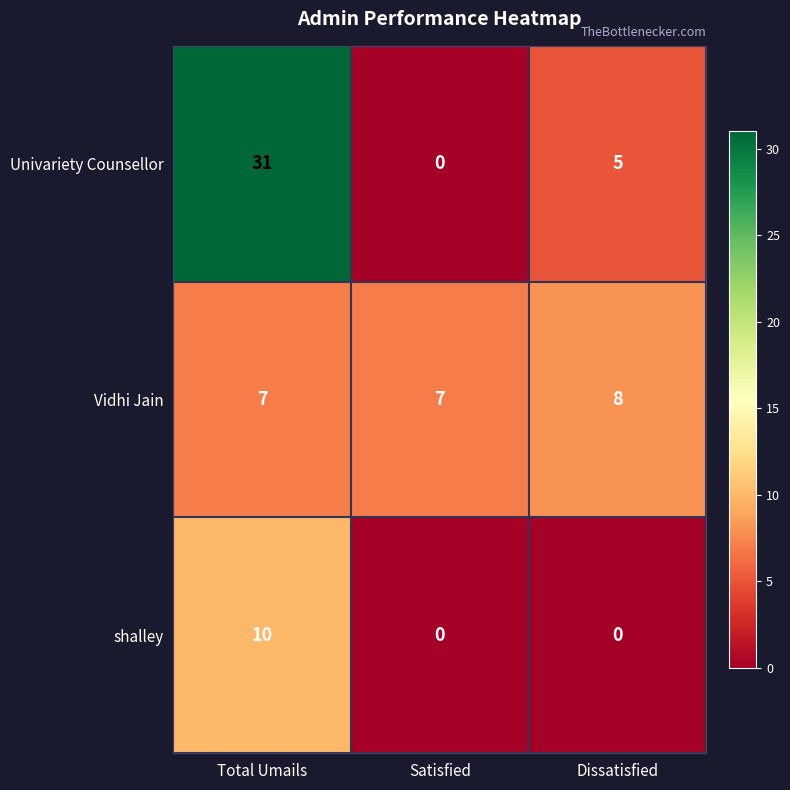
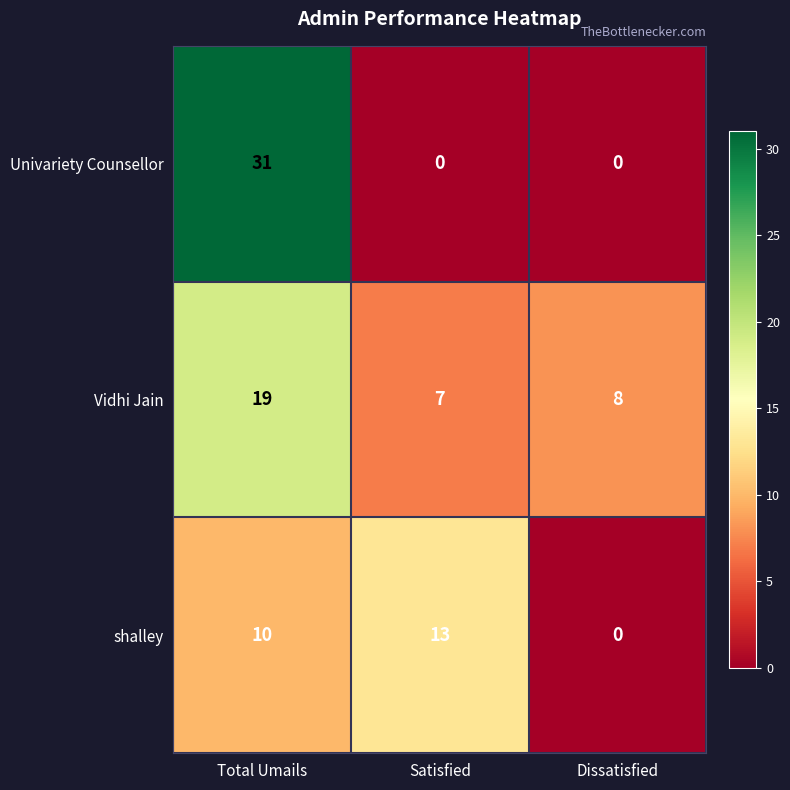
Univariety Counsellor, Dissatisfied: 5 -> 0
Vidhi Jain, Total Umails: 7 -> 19
shalley, Satisfied: 0 -> 13
